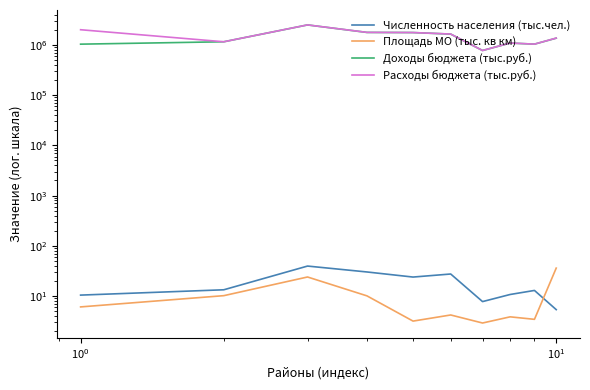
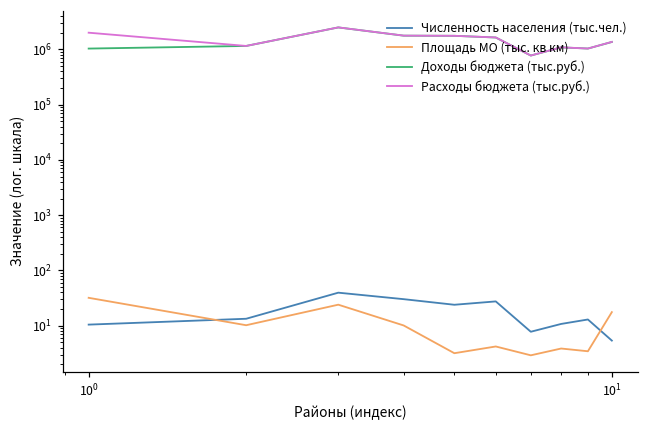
Площадь МО (тыс. кв км), 10^0: 6 -> 30
Площадь МО (тыс. кв км), 10^1: 40 -> 18
